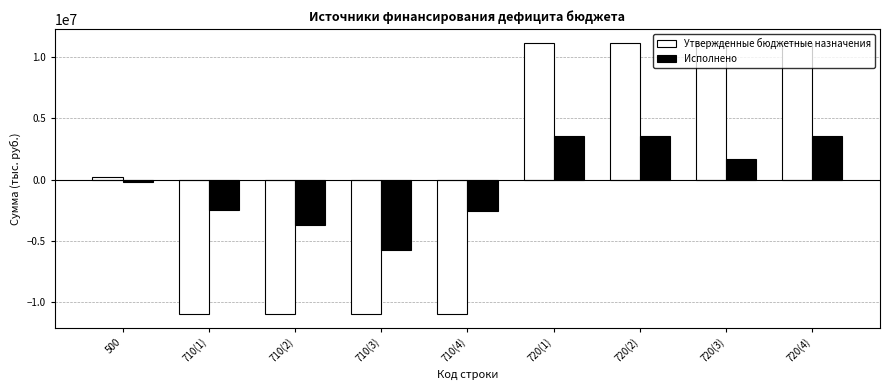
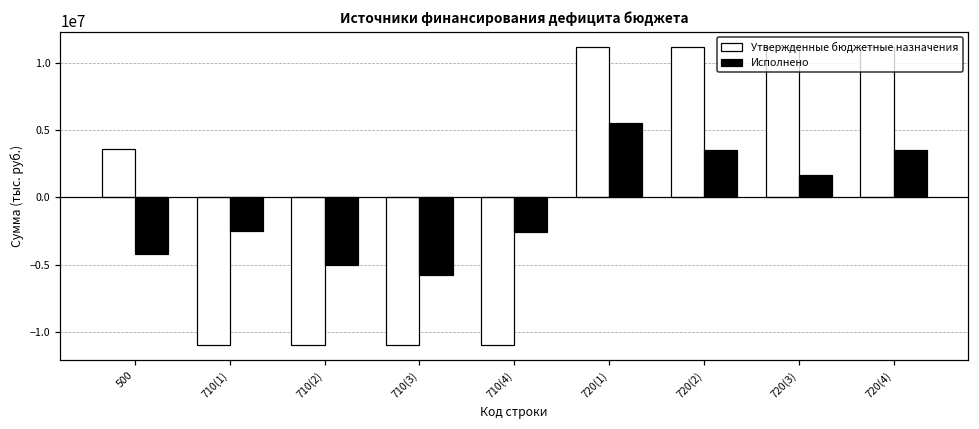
Утвержденные бюджетные назначения, 500: 200000 -> 3600000
Исполнено, 500: -200000 -> -4200000
Исполнено, 710(2): -3700000 -> -5000000
Исполнено, 720(1): 3600000 -> 5600000
